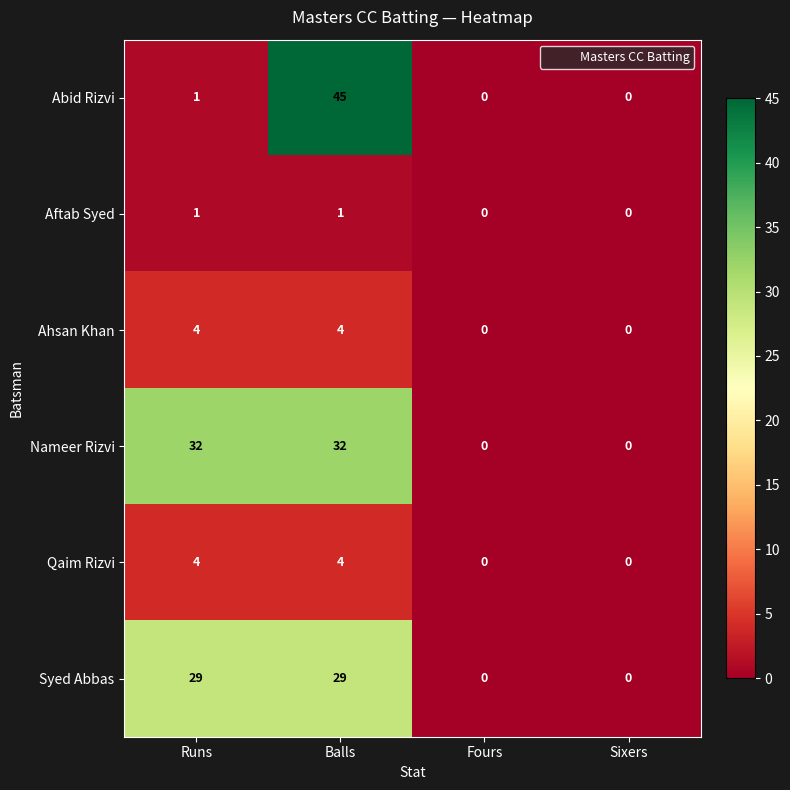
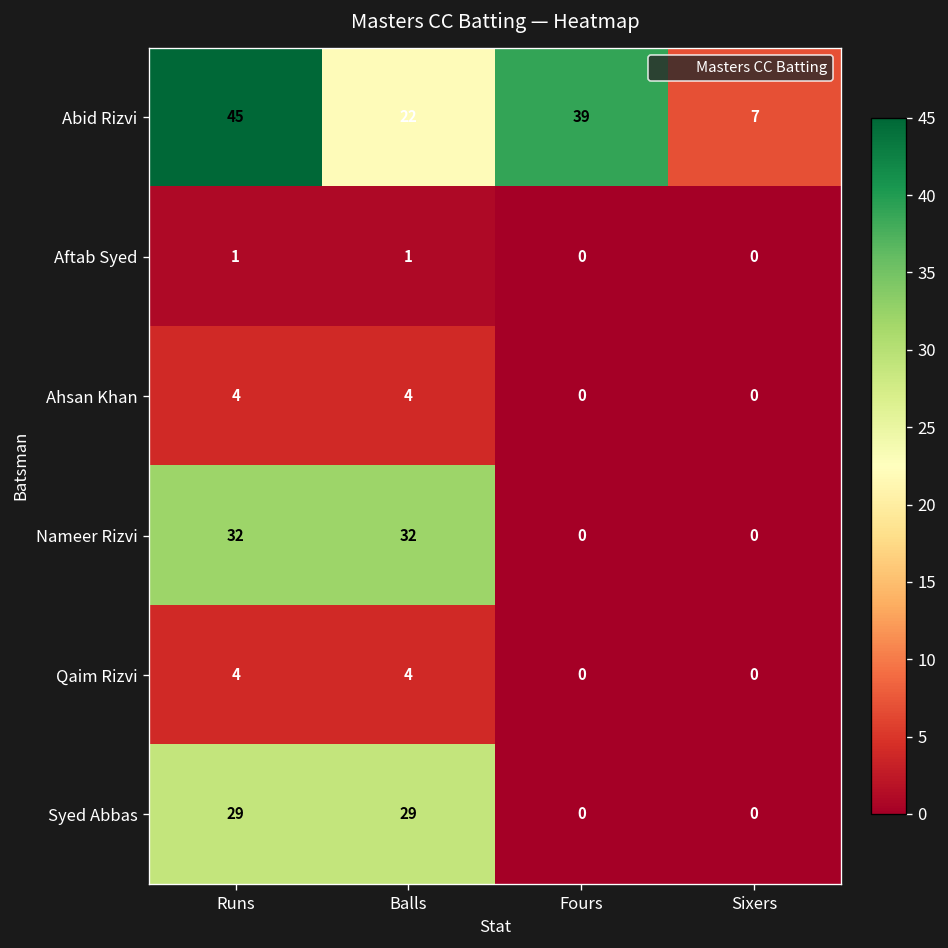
Abid Rizvi, Runs: 1 -> 45
Abid Rizvi, Balls: 45 -> 22
Abid Rizvi, Fours: 0 -> 39
Abid Rizvi, Sixers: 0 -> 7
